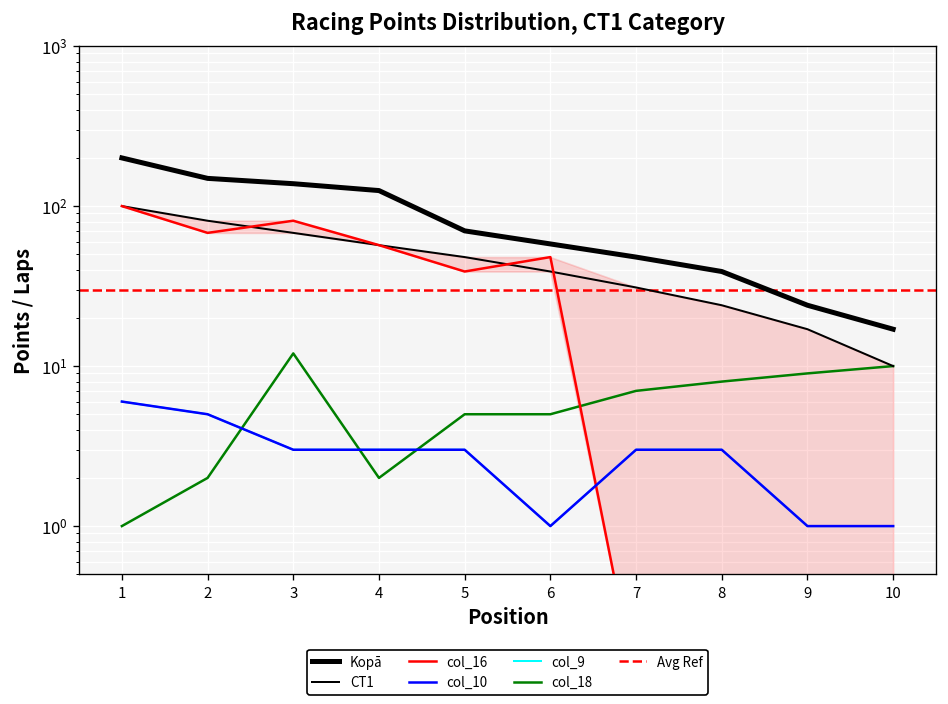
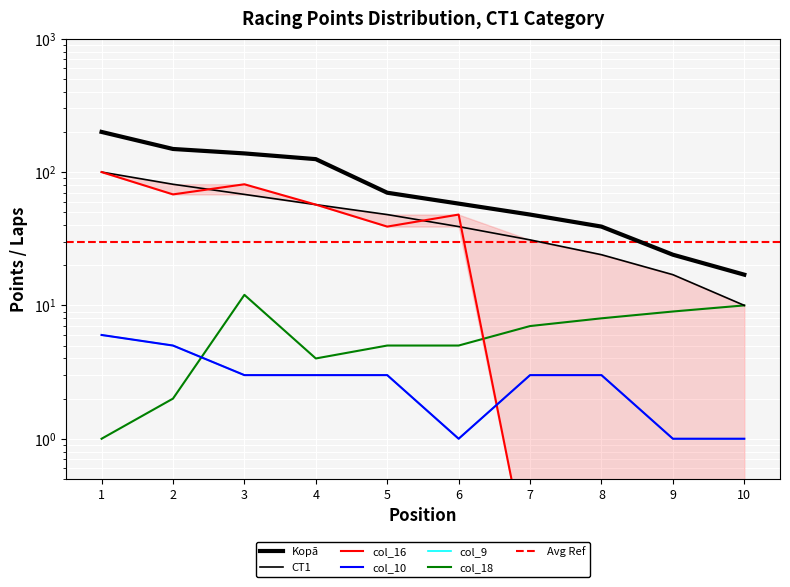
col_18, 4: 2 -> 4
